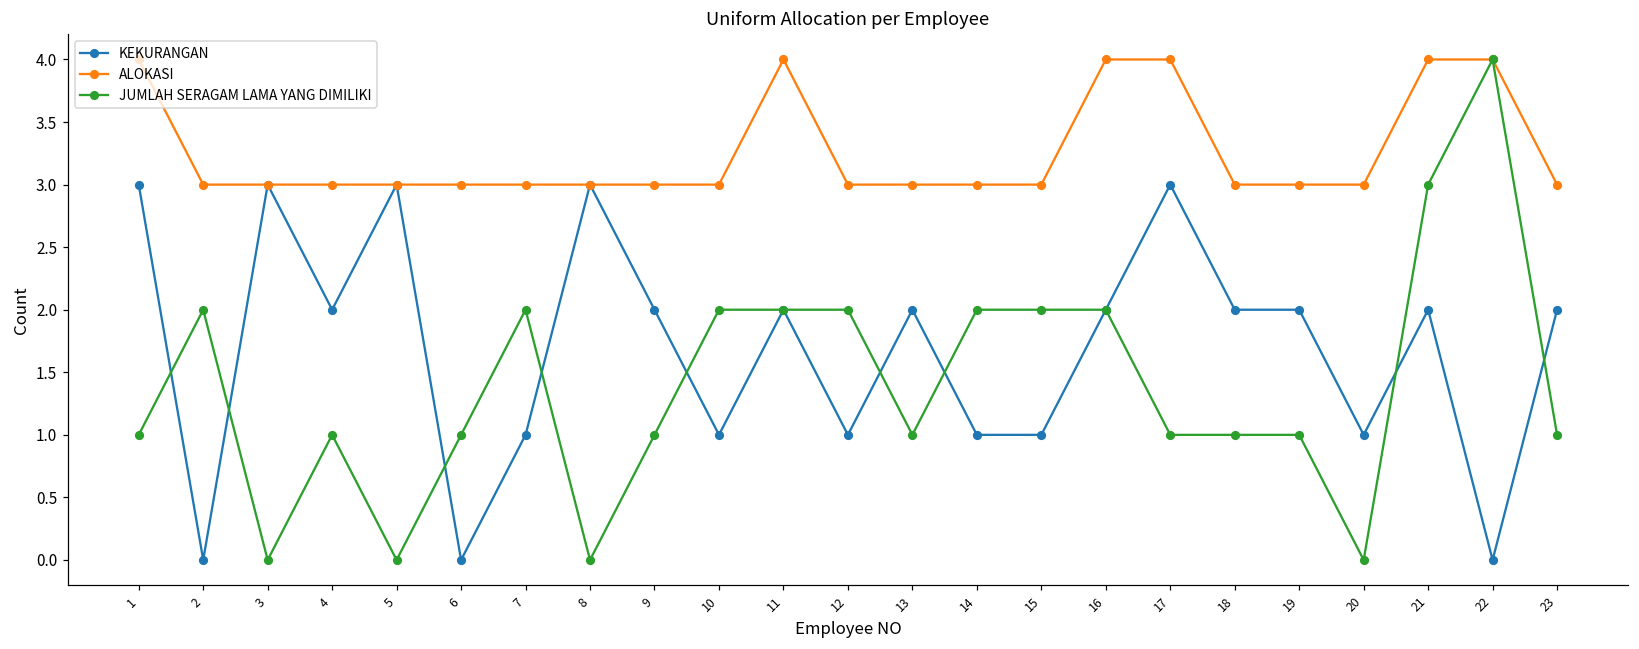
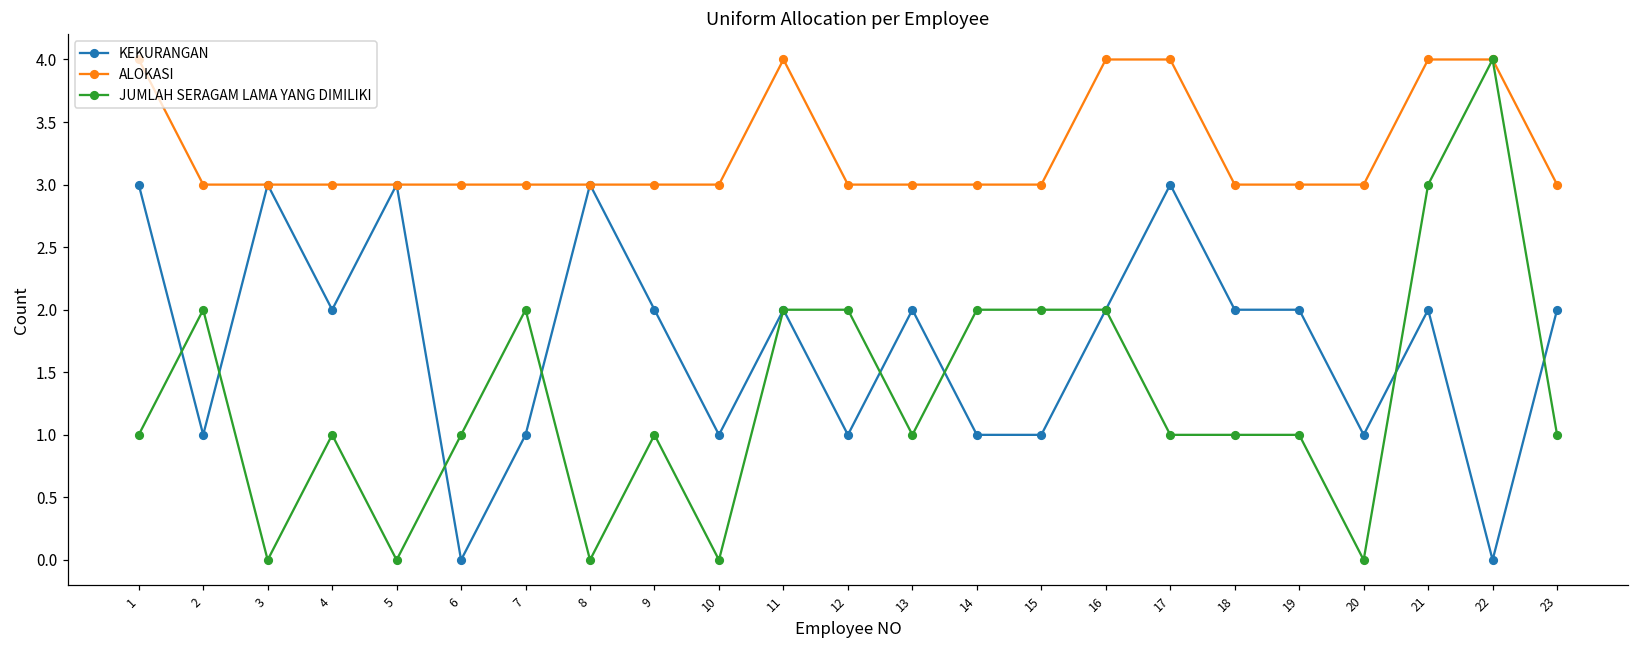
KEKURANGAN, 2: 0 -> 1
JUMLAH SERAGAM LAMA YANG DIMILIKI, 10: 2 -> 0
